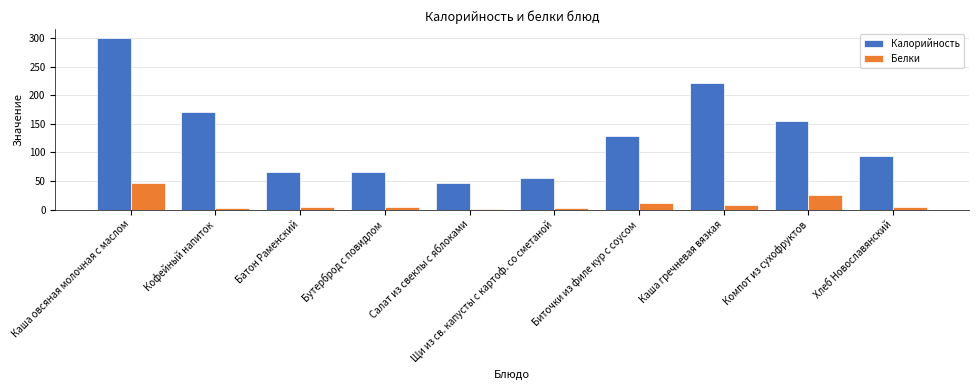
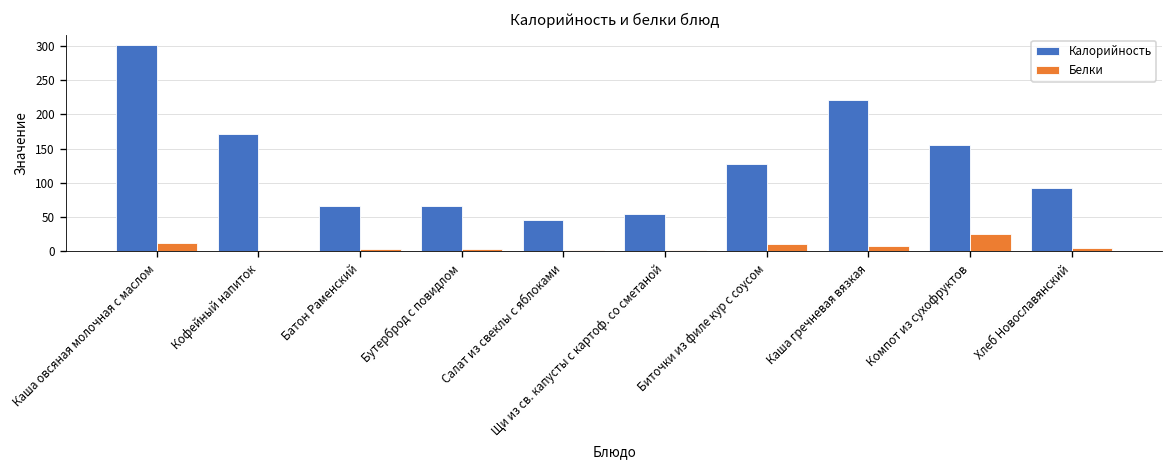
Белки, Каша овсяная молочная с маслом: 50 -> 10
